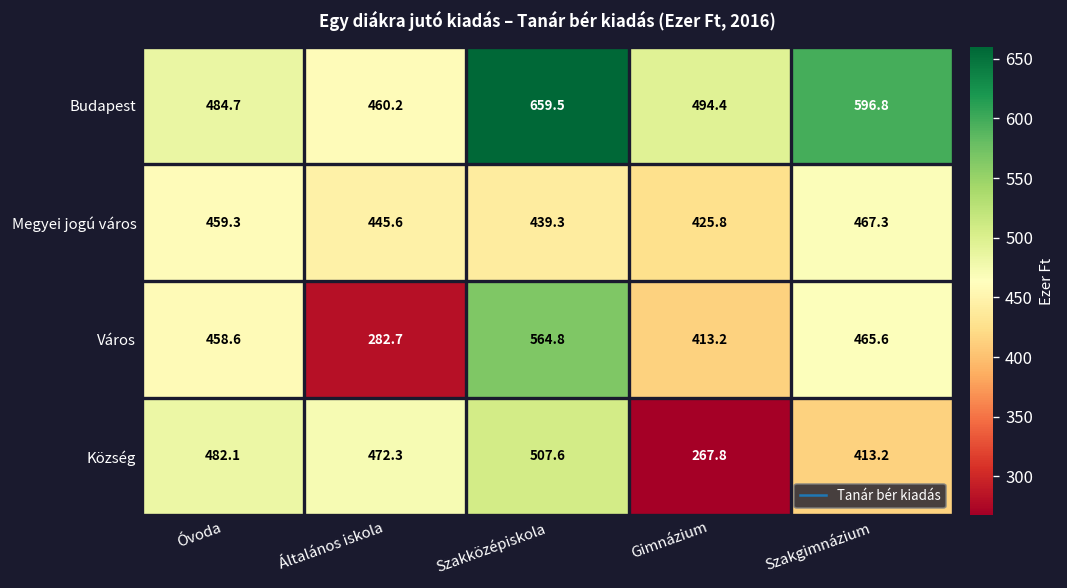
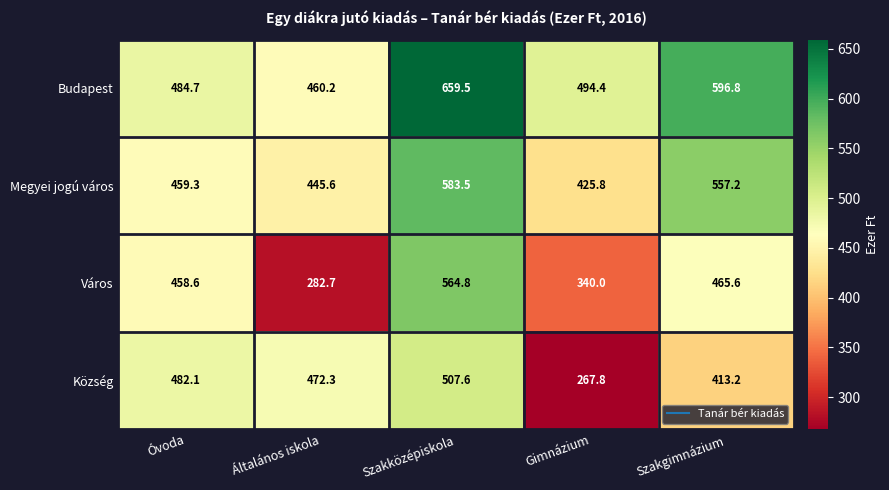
Megyei jogú város, Szakközépiskola: 439.3 -> 583.5
Megyei jogú város, Szakgimnázium: 467.3 -> 557.2
Város, Gimnázium: 413.2 -> 340.0
